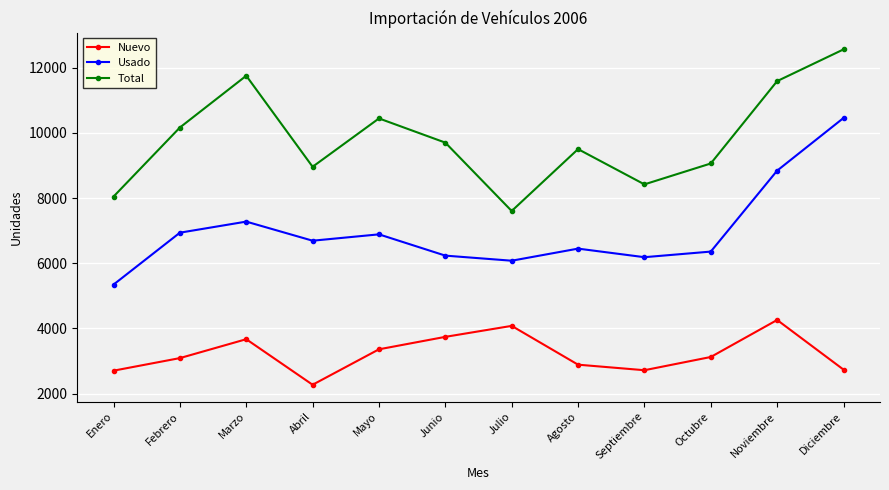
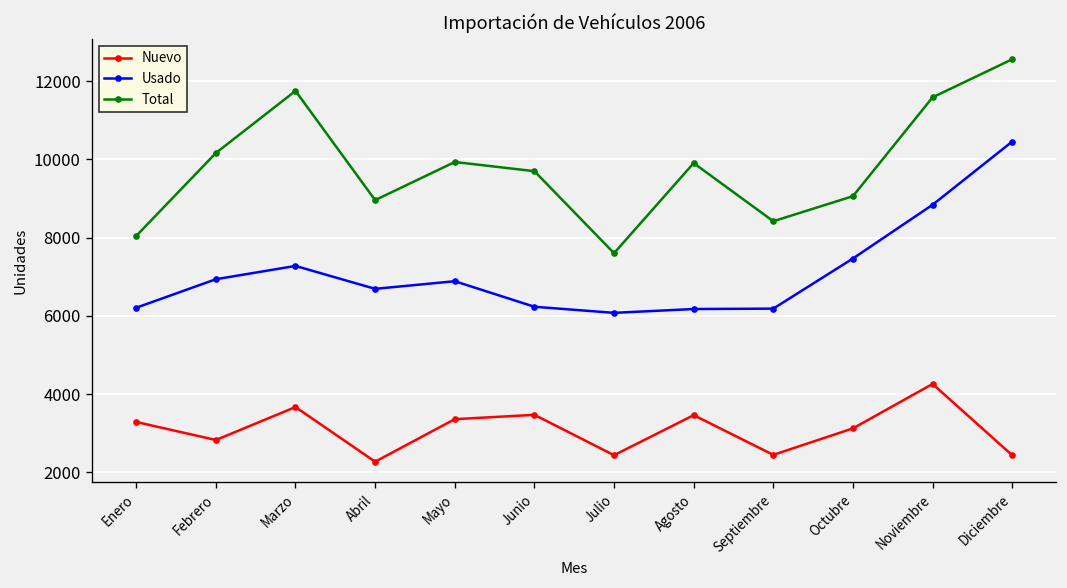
Nuevo, Enero: 2700 -> 3300
Usado, Enero: 5300 -> 6200
Nuevo, Febrero: 3100 -> 2800
Total, Mayo: 10400 -> 9900
Nuevo, Junio: 3700 -> 3500
Nuevo, Julio: 4100 -> 2400
Nuevo, Agosto: 2900 -> 3500
Usado, Agosto: 6400 -> 6200
Total, Agosto: 9500 -> 9900
Nuevo, Septiembre: 2700 -> 2400
Usado, Octubre: 6400 -> 7500
Nuevo, Diciembre: 2700 -> 2400
